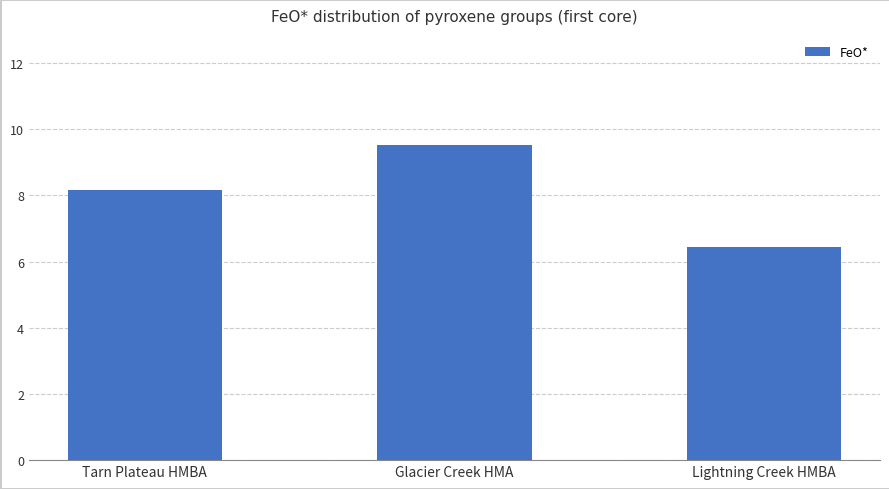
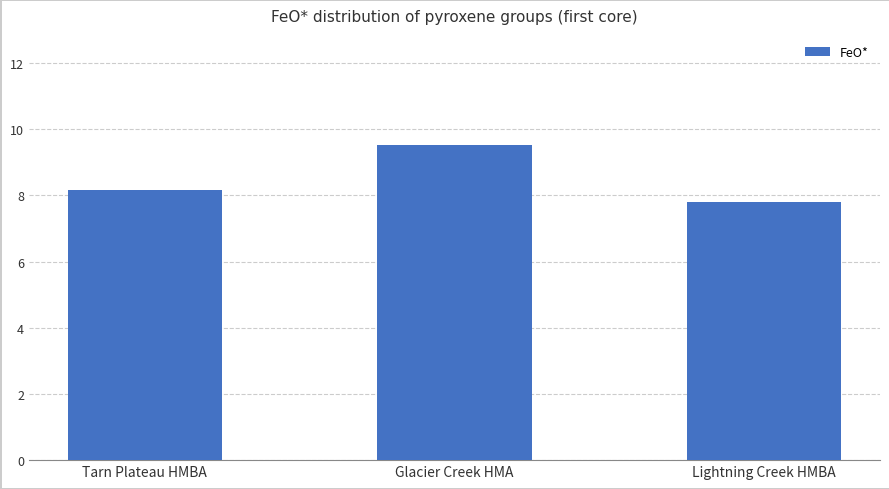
Lightning Creek HMBA: 6.4 -> 7.8
